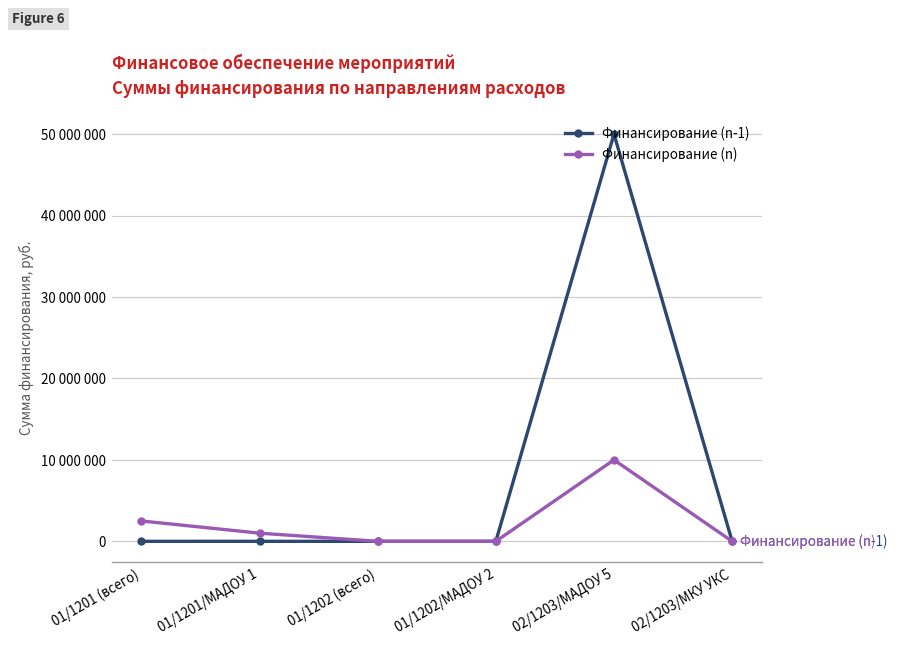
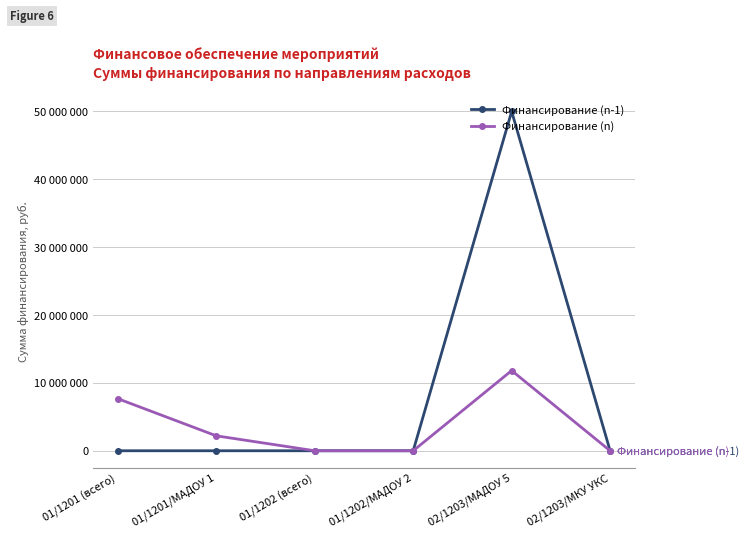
Финансирование (n), 01/1201 (всего): 3000000 -> 8000000
Финансирование (n), 01/1201/МАДОУ 1: 1000000 -> 2000000
Финансирование (n), 02/1203/МАДОУ 5: 10000000 -> 12000000
